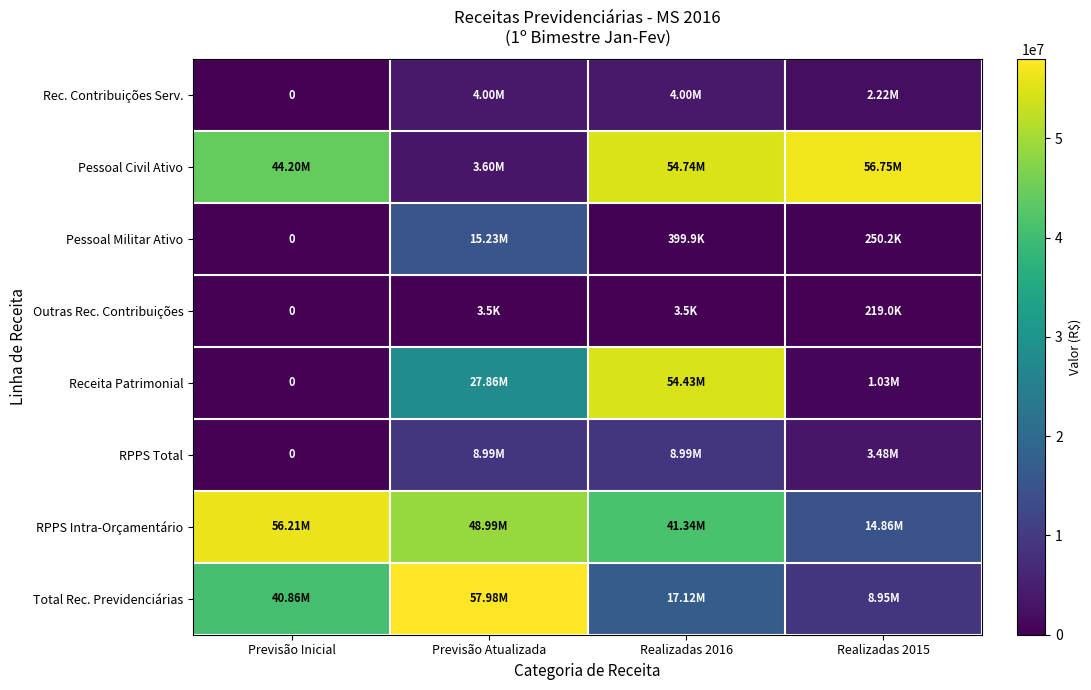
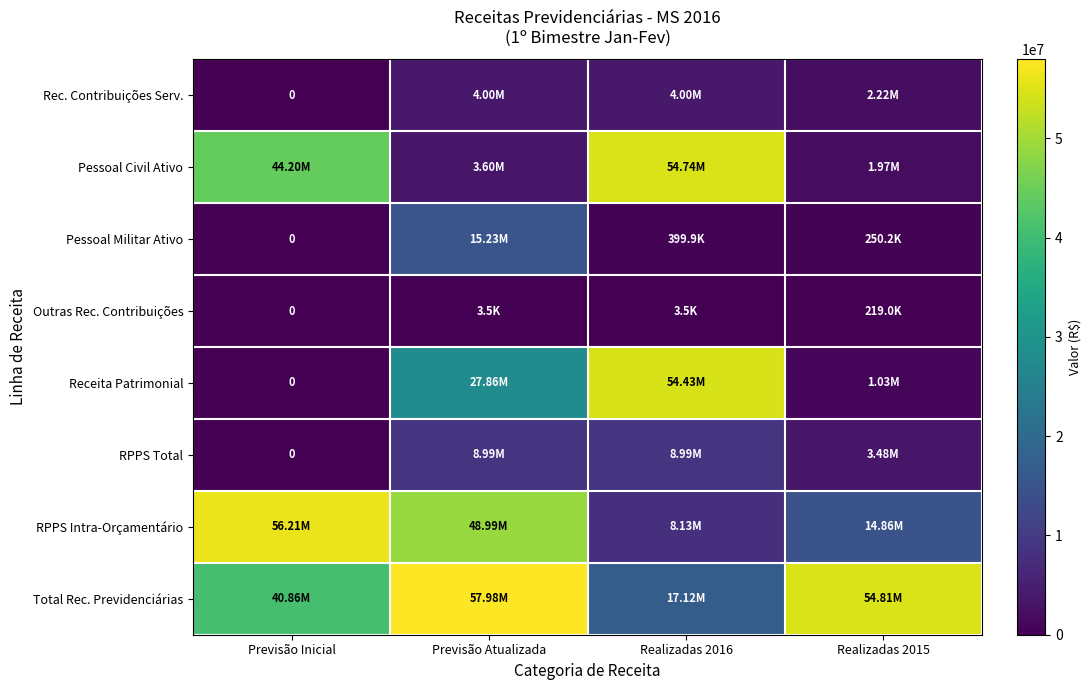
Pessoal Civil Ativo, Realizadas 2015: 56.75M -> 1.97M
RPPS Intra-Orçamentário, Realizadas 2016: 41.34M -> 8.13M
Total Rec. Previdenciárias, Realizadas 2015: 8.95M -> 54.81M
